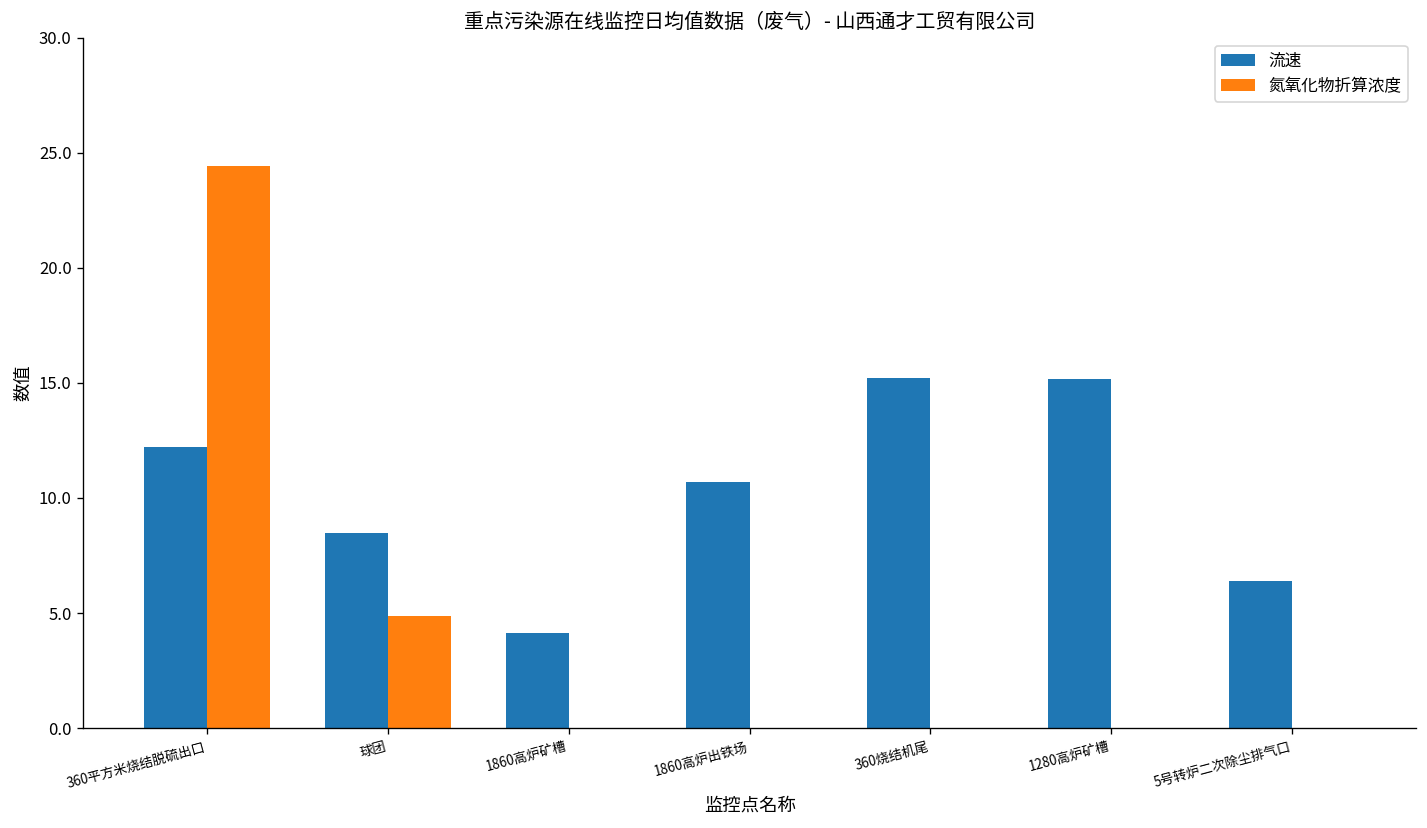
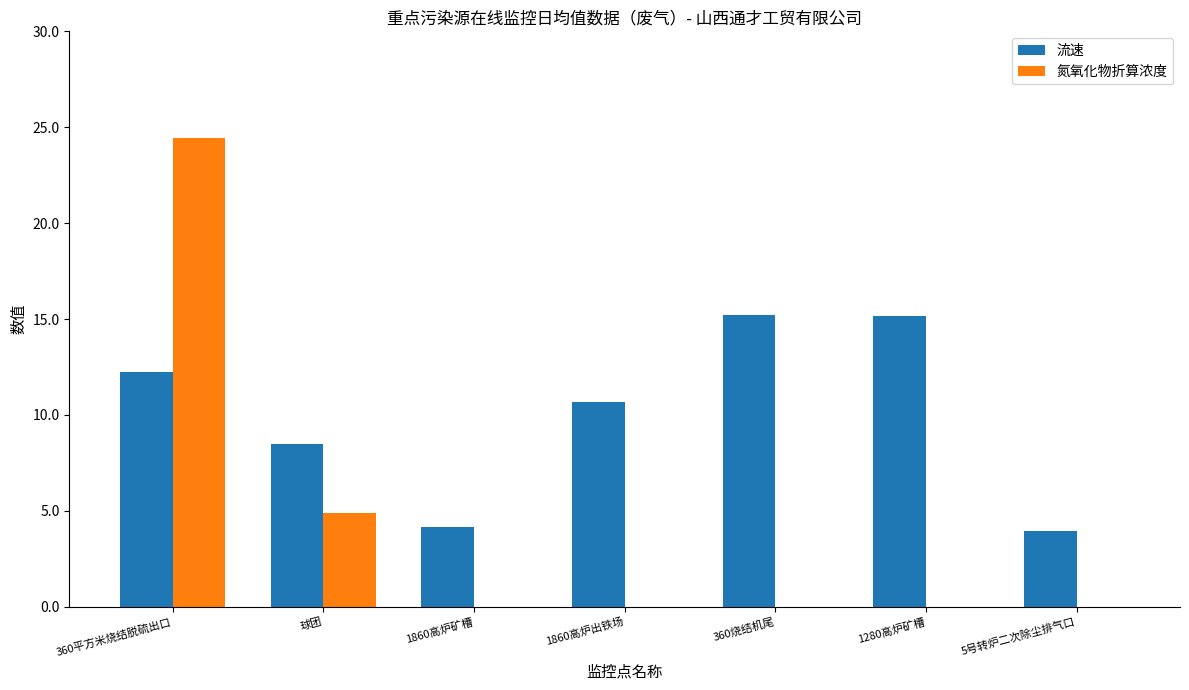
流速, 5号转炉二次除尘排气口: 6.4 -> 4.0
